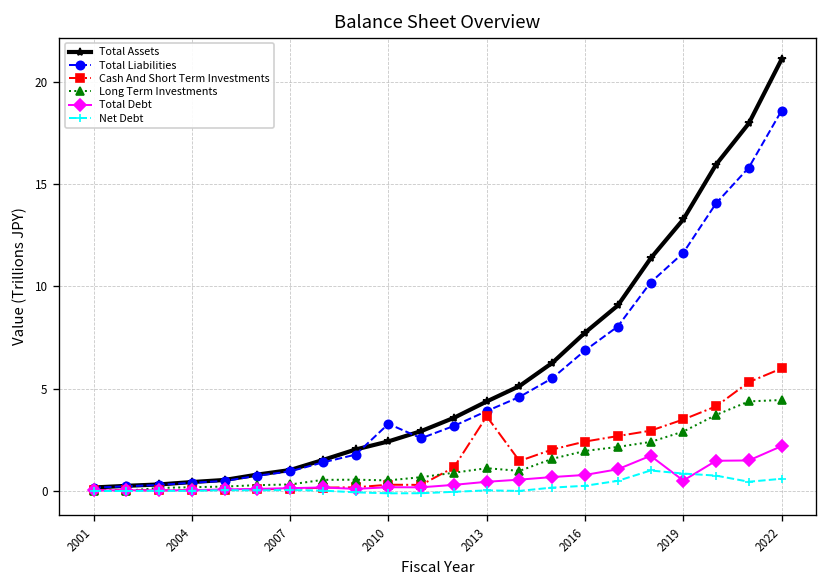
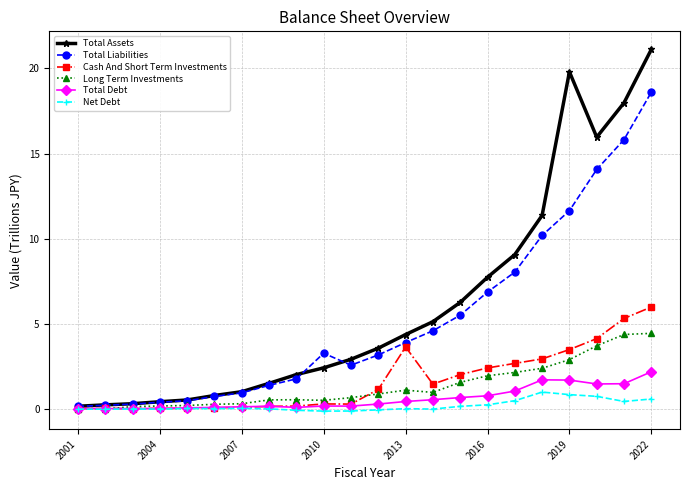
Total Assets, 2019: 13.3 -> 19.8
Total Debt, 2019: 0.5 -> 1.7
